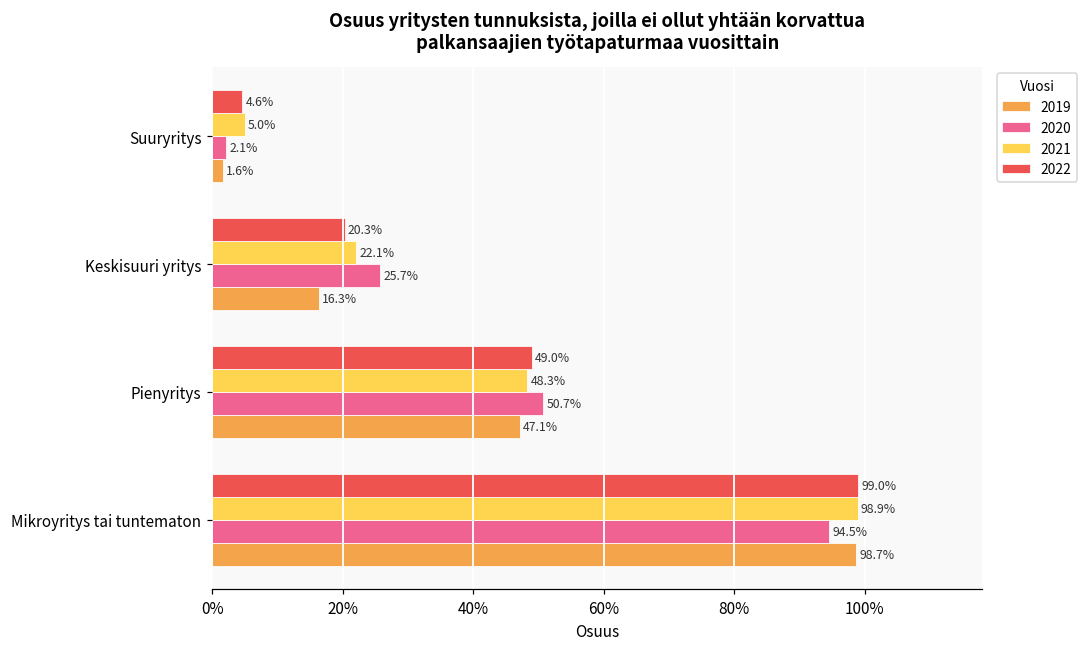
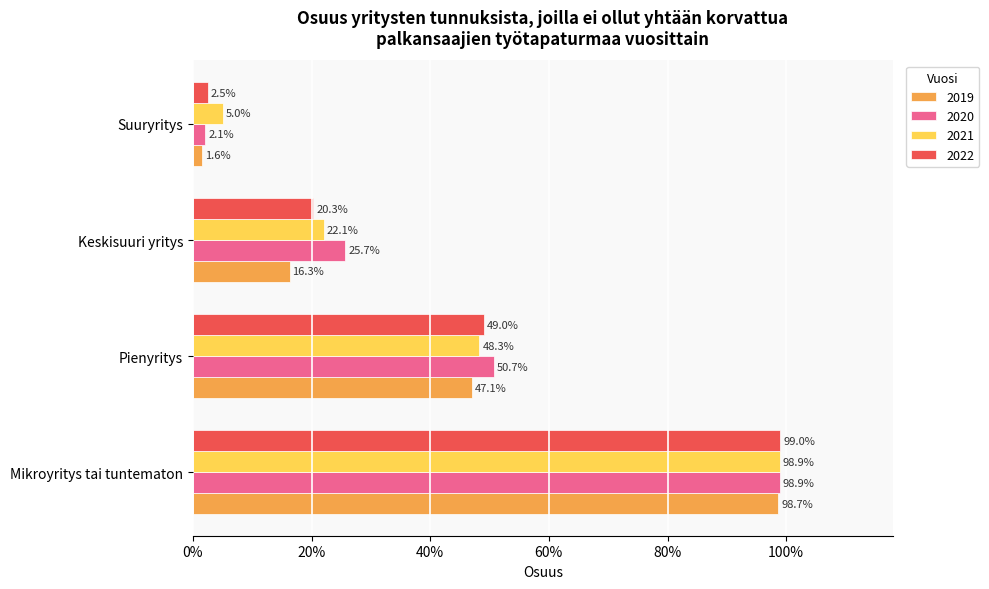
2022, Suuryritys: 4.6% -> 2.5%
2020, Mikroyritys tai tuntematon: 94.5% -> 98.9%
